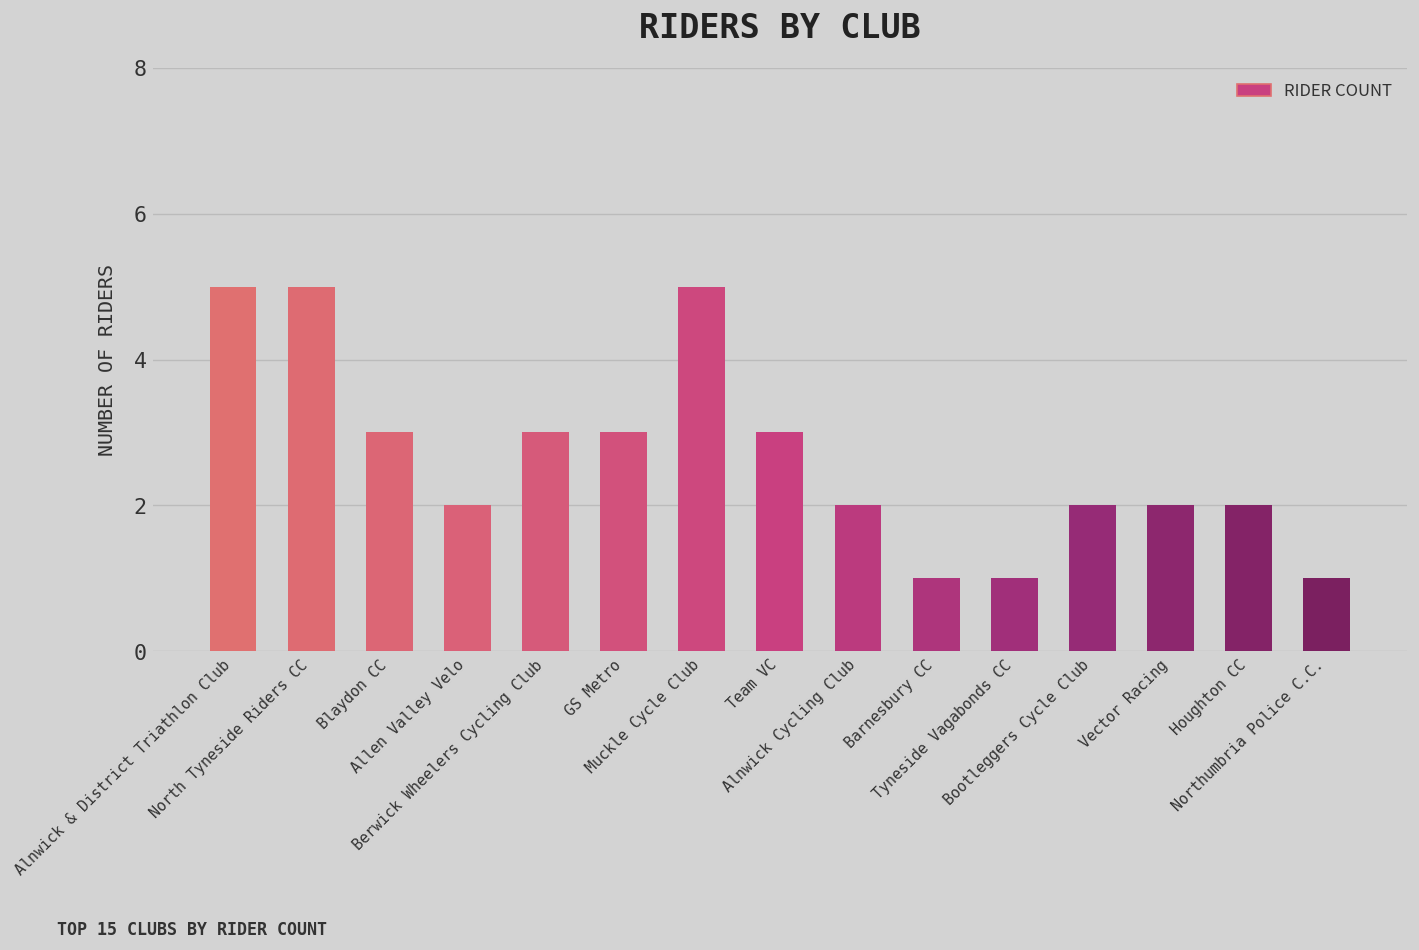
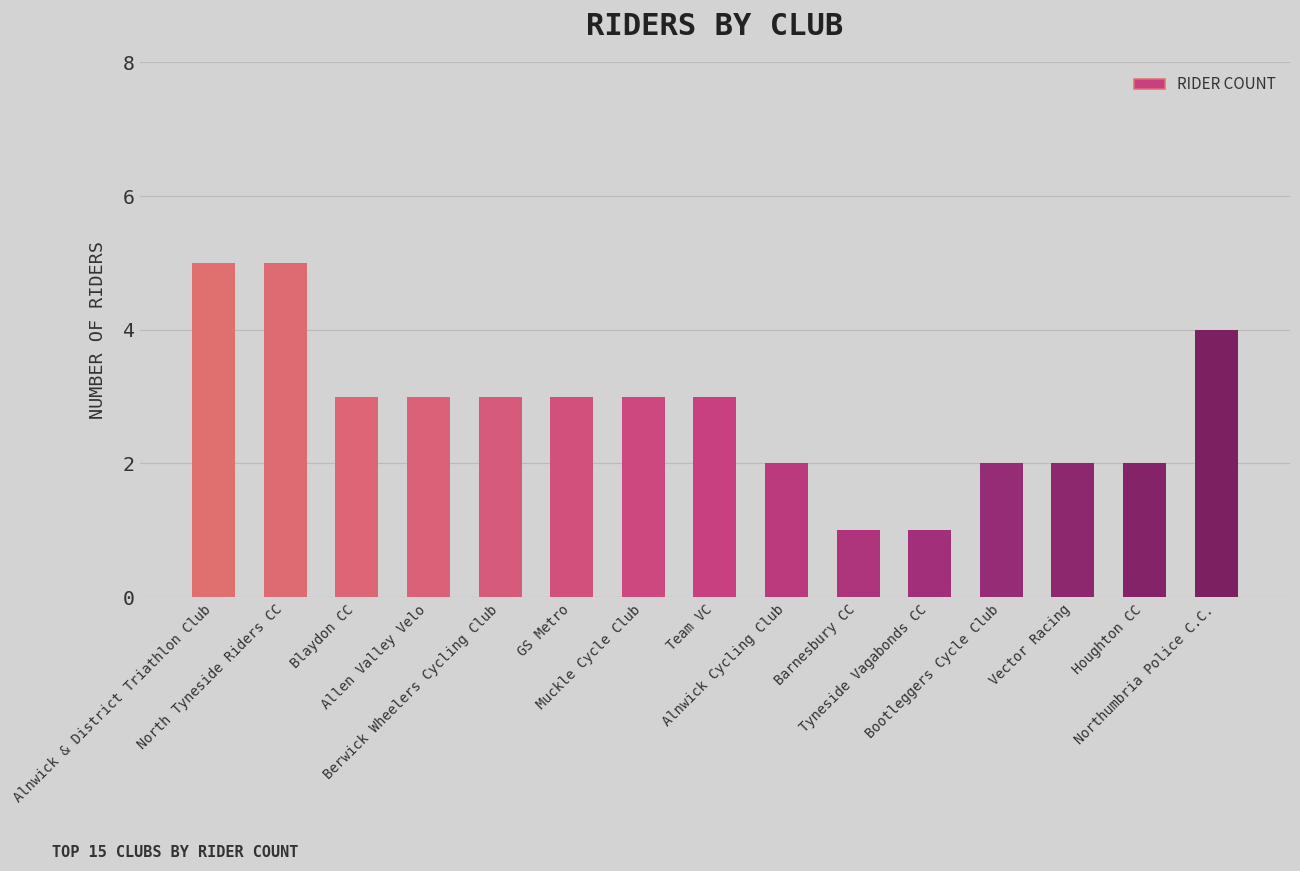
Allen Valley Velo: 2 -> 3
Muckle Cycle Club: 5 -> 3
Northumbria Police C.C.: 1 -> 4
